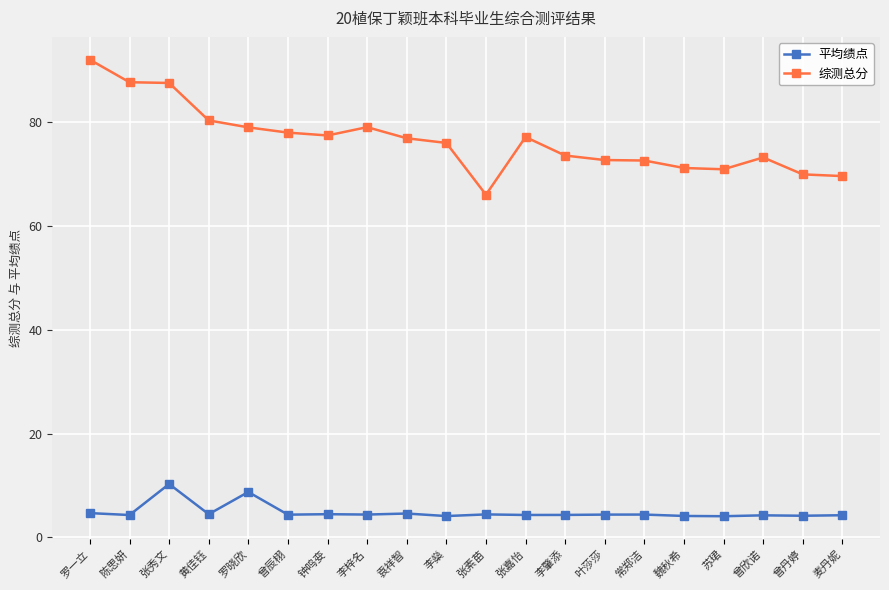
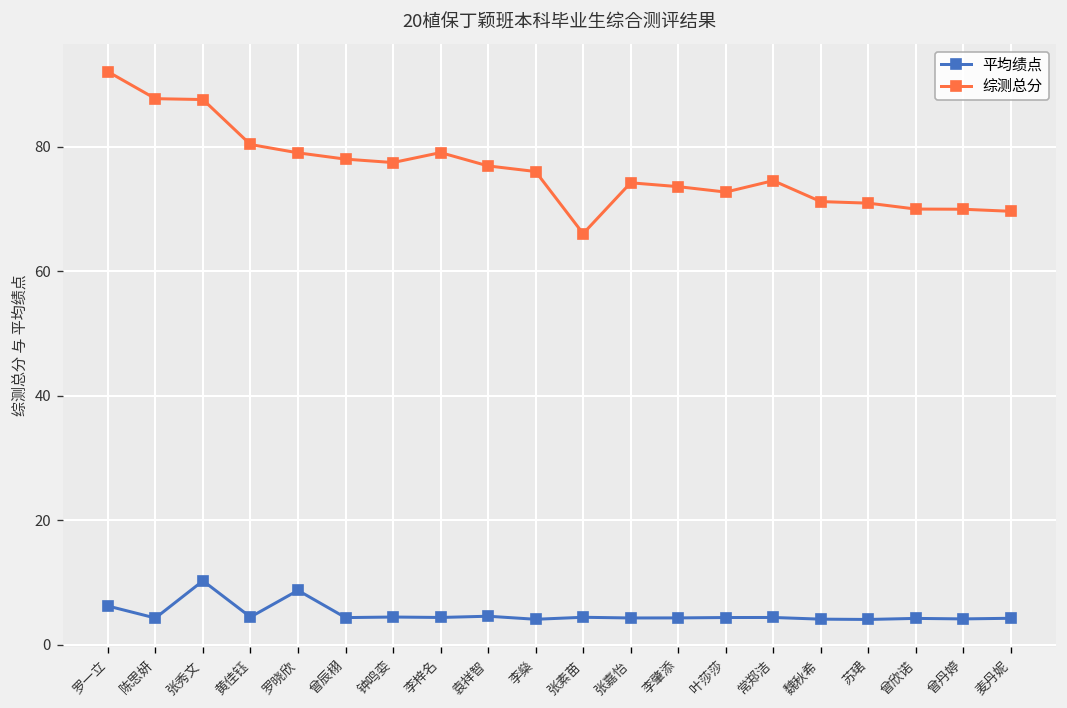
平均绩点, 罗一立: 5 -> 6
综测总分, 张嘉怡: 77 -> 74
综测总分, 常郑洁: 73 -> 75
综测总分, 曾欣诺: 73 -> 70
